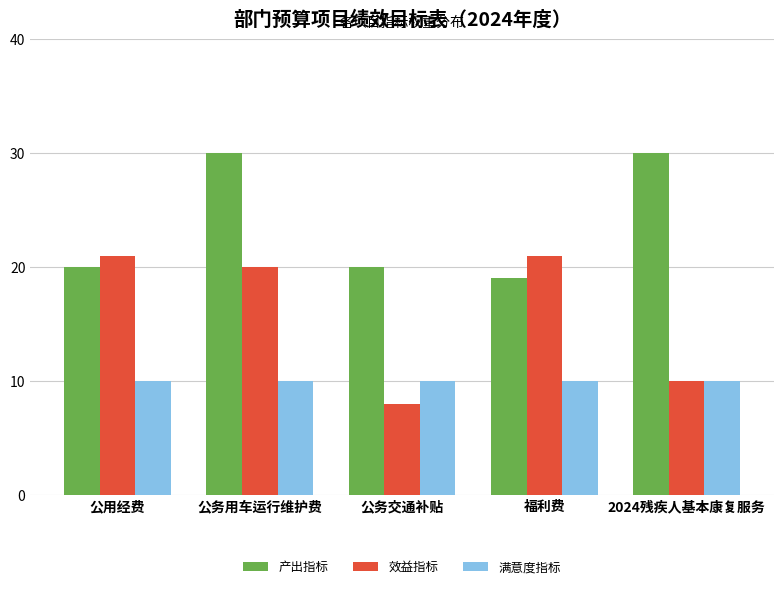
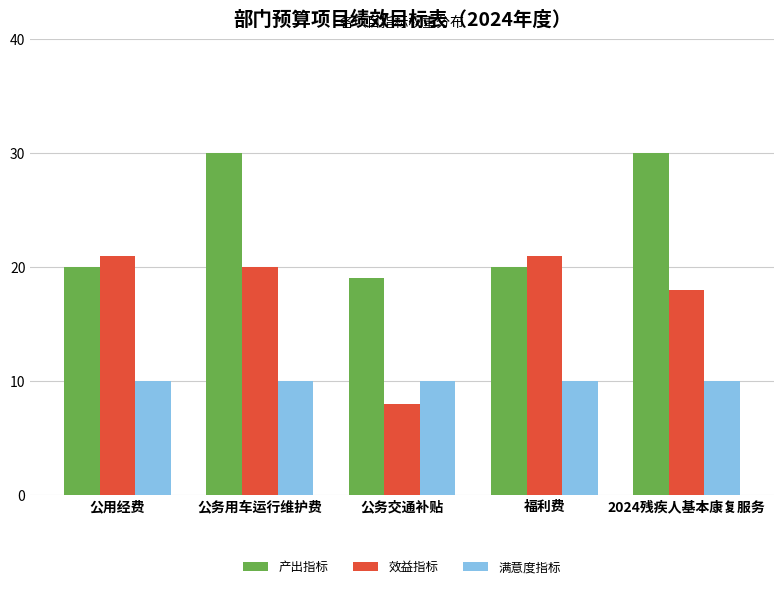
产出指标, 公务交通补贴: 20 -> 19
产出指标, 福利费: 19 -> 20
效益指标, 2024残疾人基本康复服务: 10 -> 18
